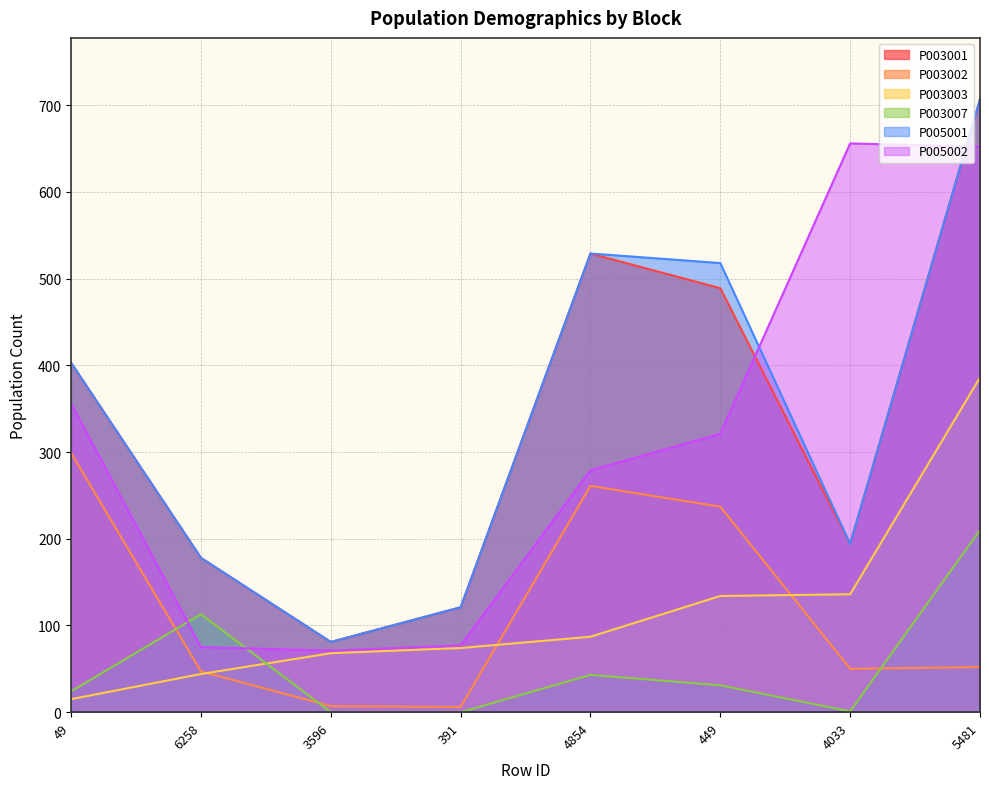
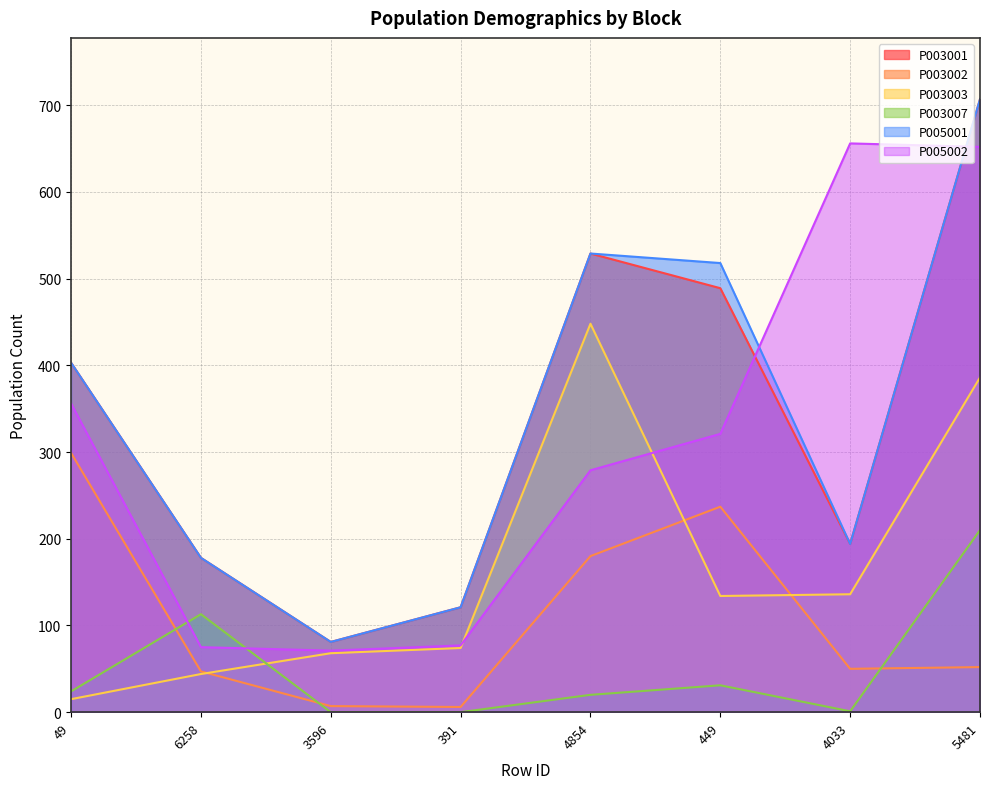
P003002, 4854: 260 -> 180
P003003, 4854: 90 -> 450
P003007, 4854: 40 -> 20
